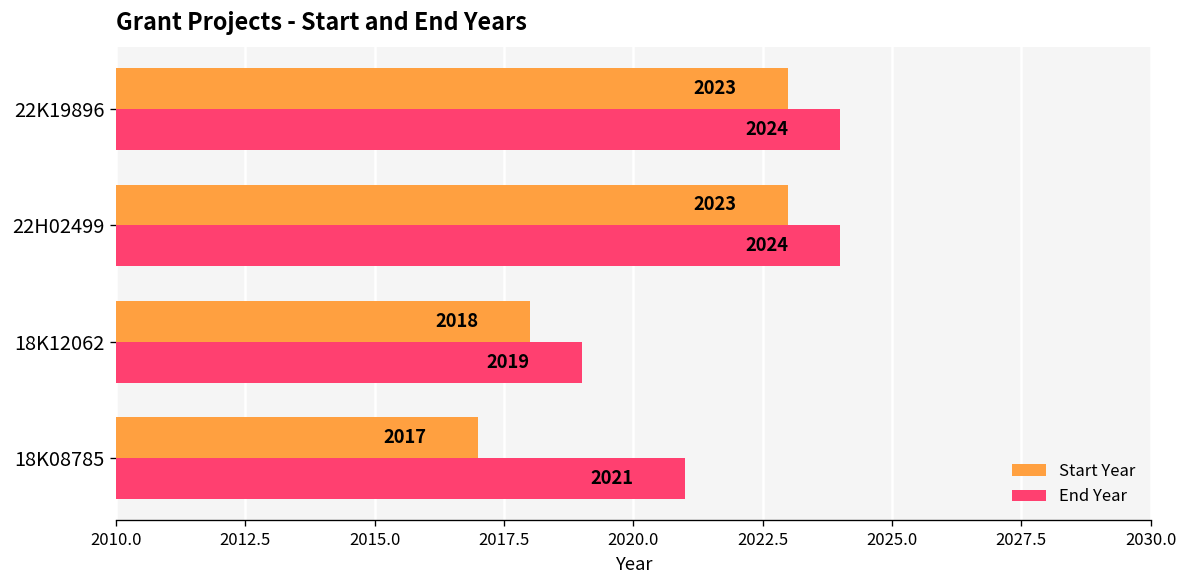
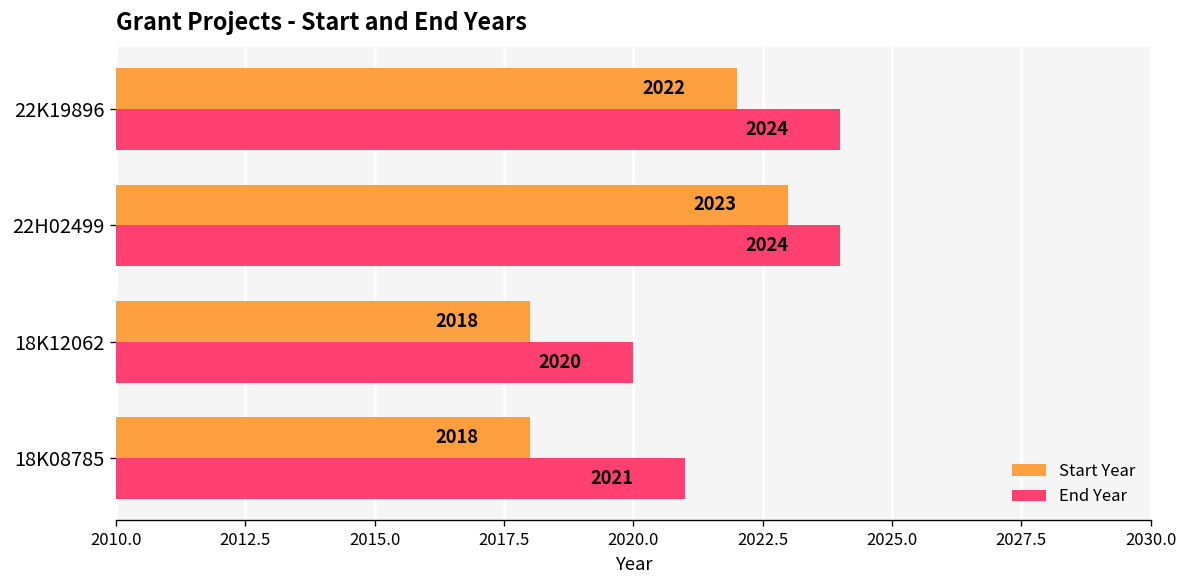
Start Year, 22K19896: 2023 -> 2022
End Year, 18K12062: 2019 -> 2020
Start Year, 18K08785: 2017 -> 2018
